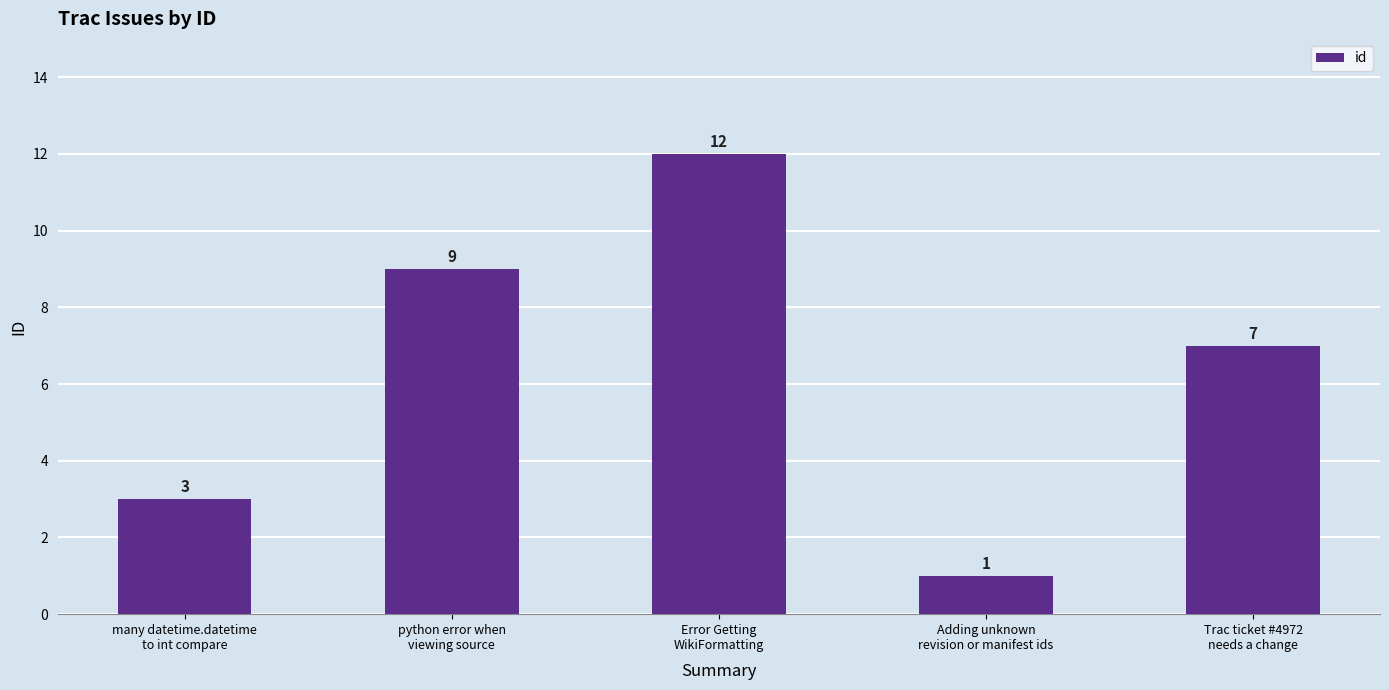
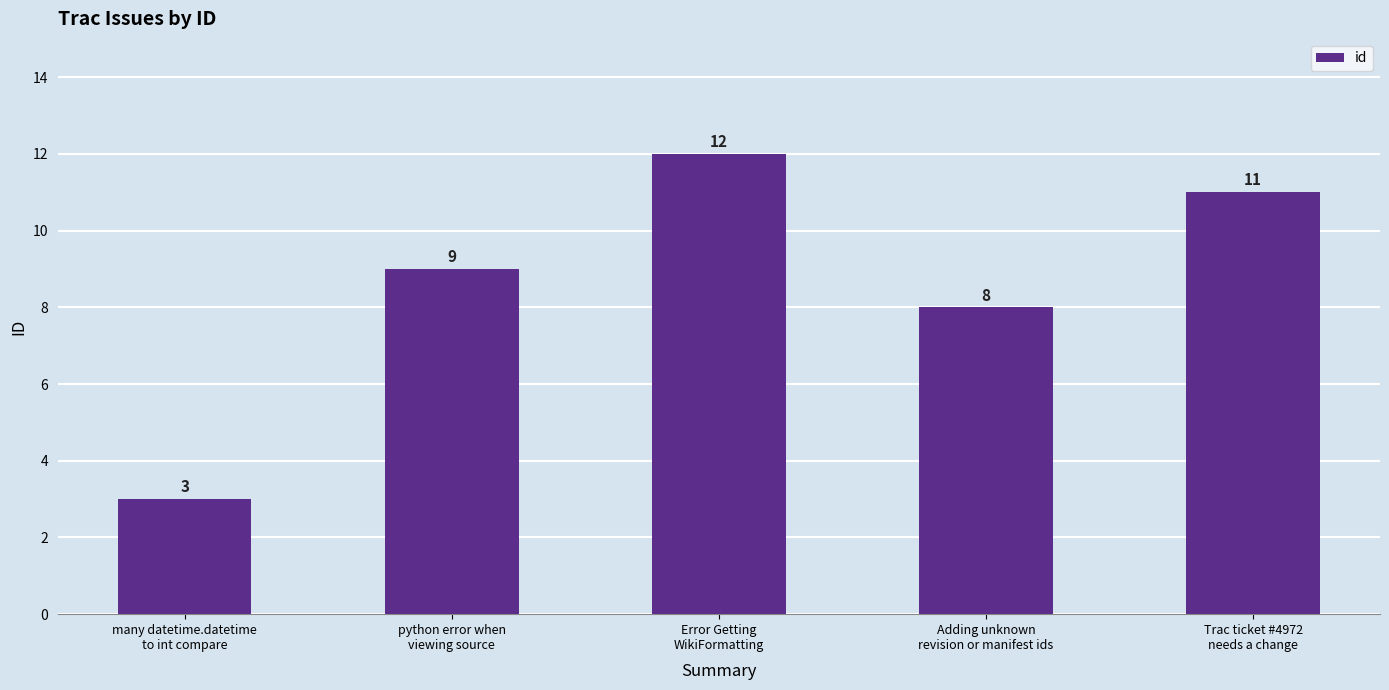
Adding unknown revision or manifest ids: 1 -> 8
Trac ticket #4972 needs a change: 7 -> 11
